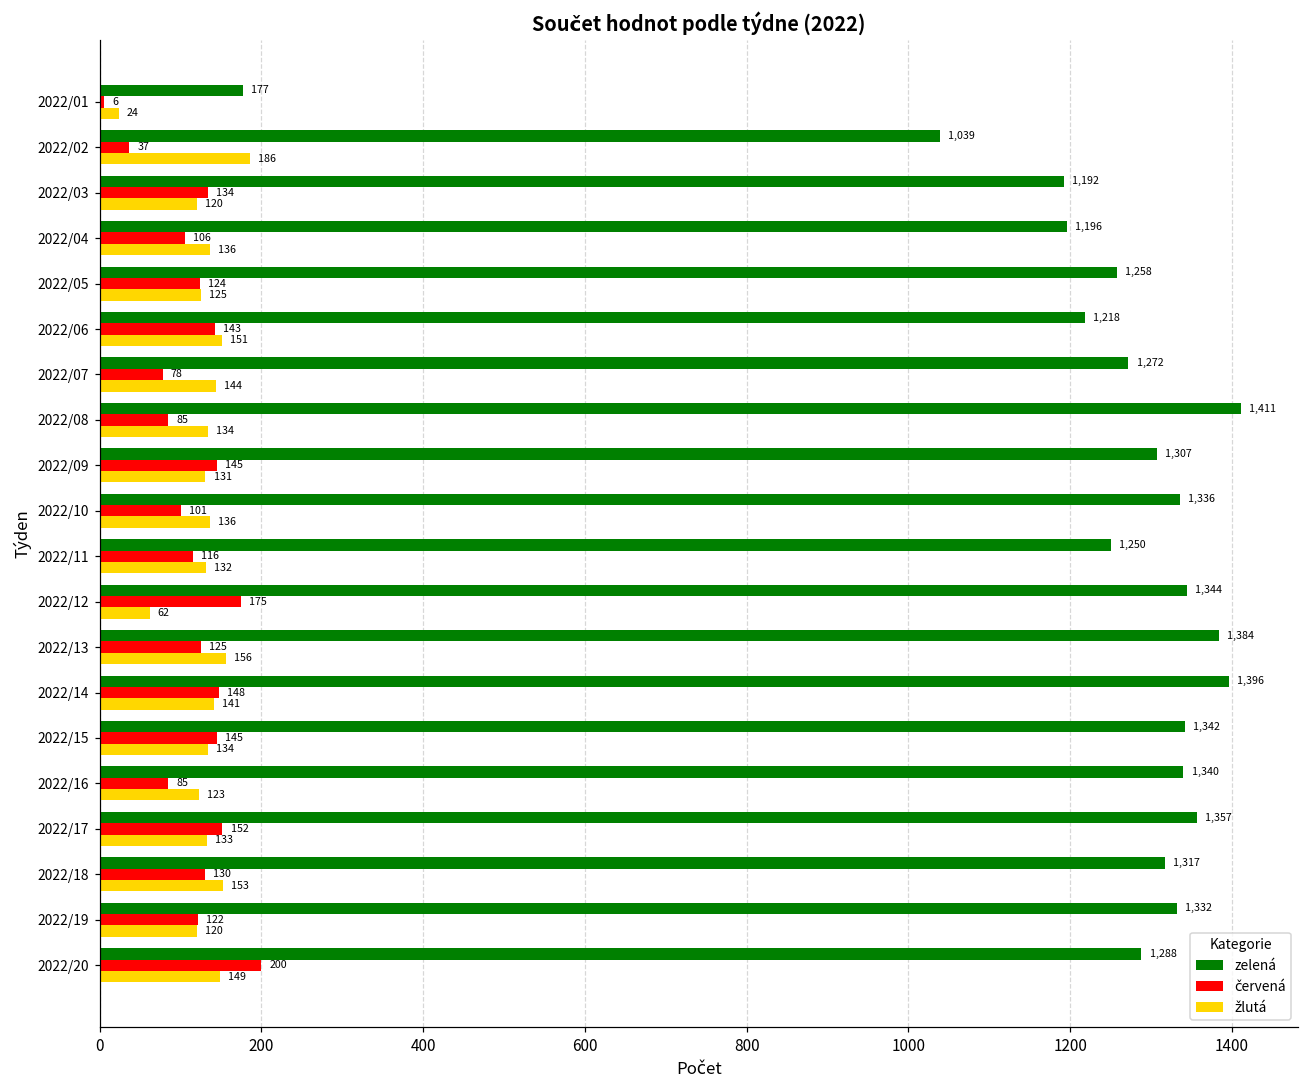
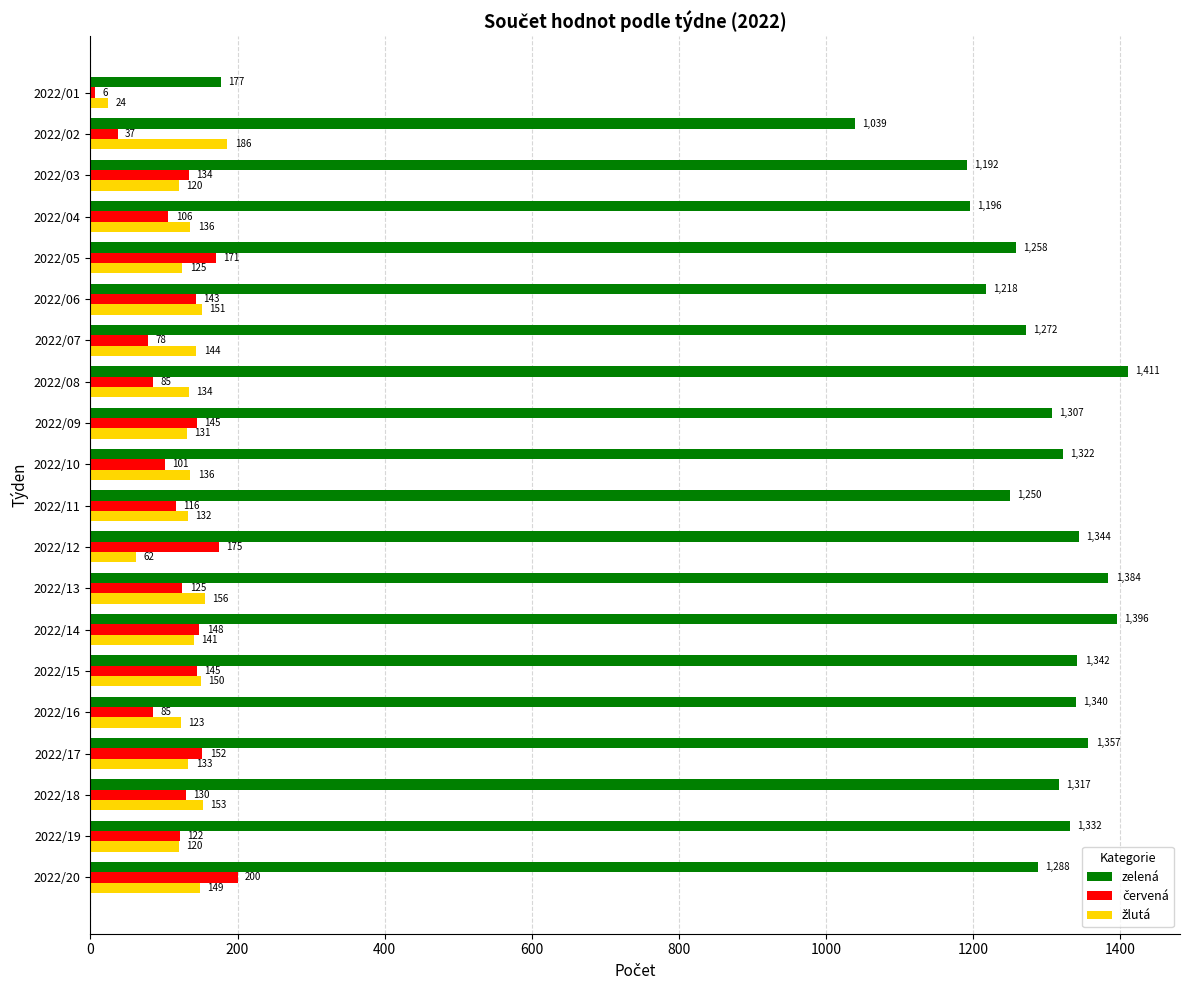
červená, 2022/05: 124 -> 171
zelená, 2022/10: 1,336 -> 1,322
žlutá, 2022/15: 134 -> 150
